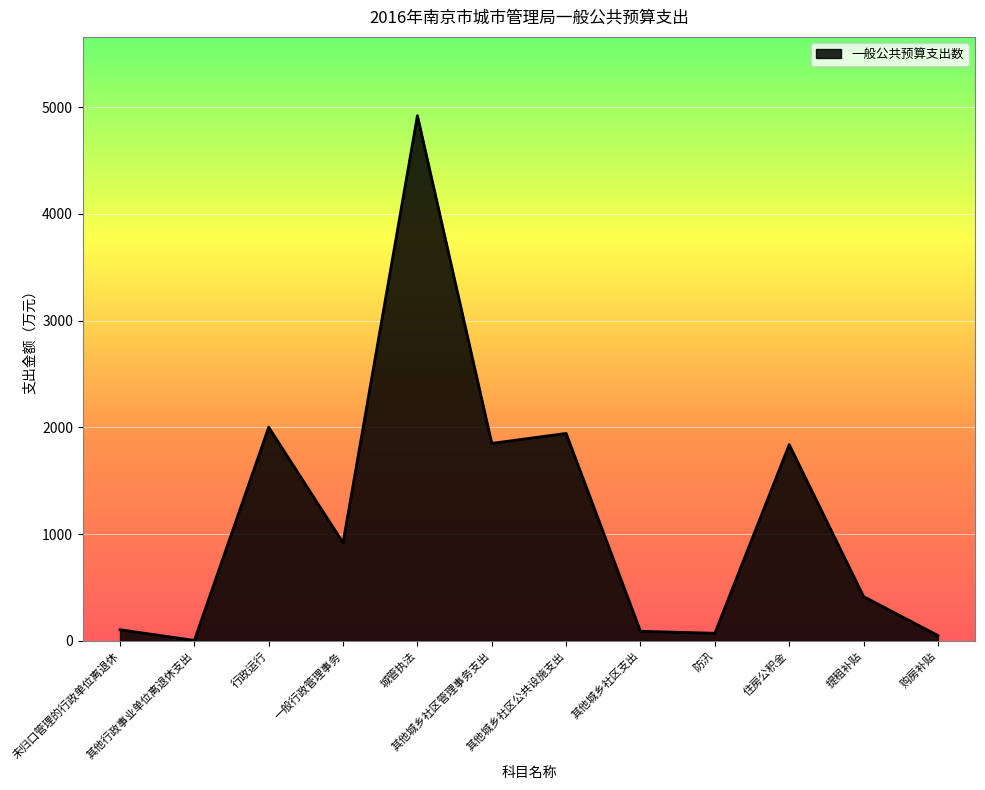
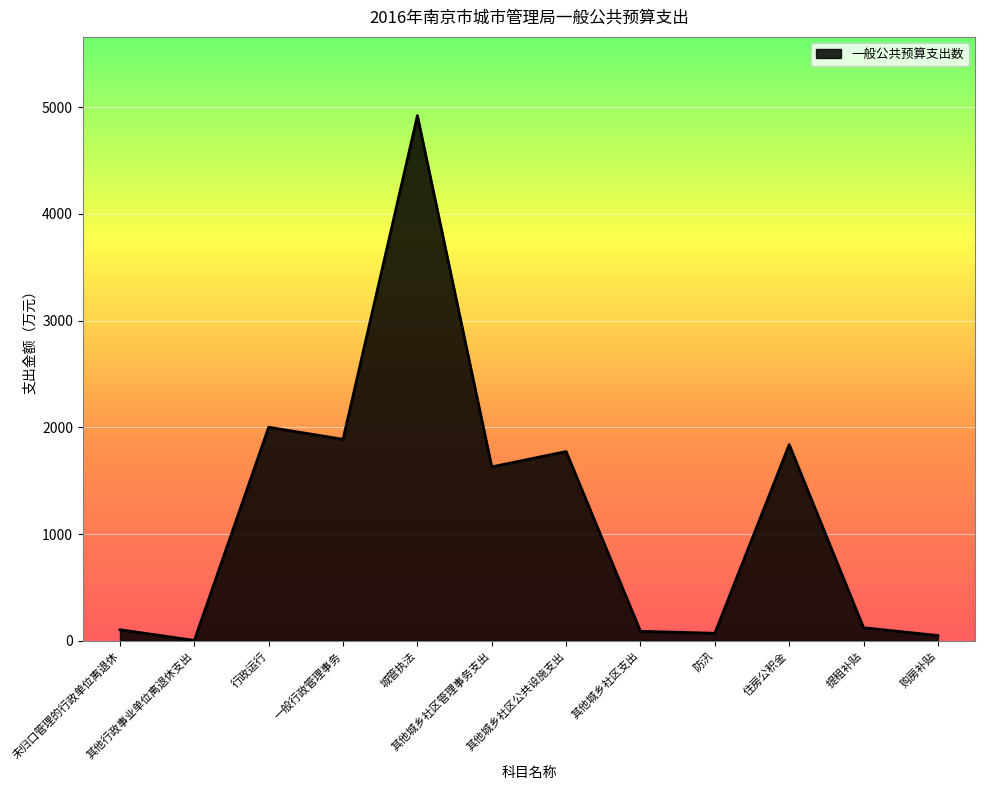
一般行政管理事务: 920 -> 1890
其他城乡社区管理事务支出: 1850 -> 1630
其他城乡社区公共设施支出: 1940 -> 1770
提租补贴: 410 -> 120
